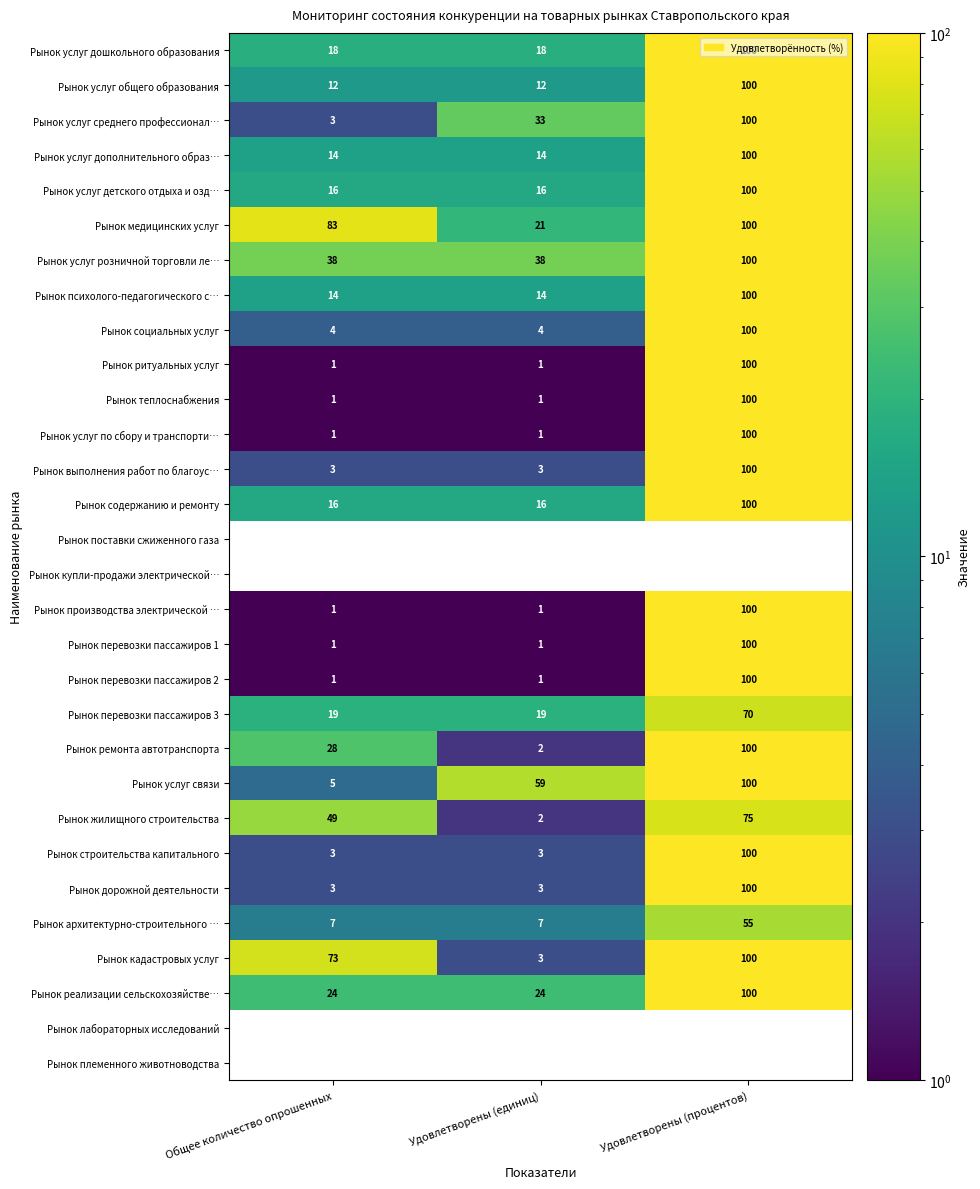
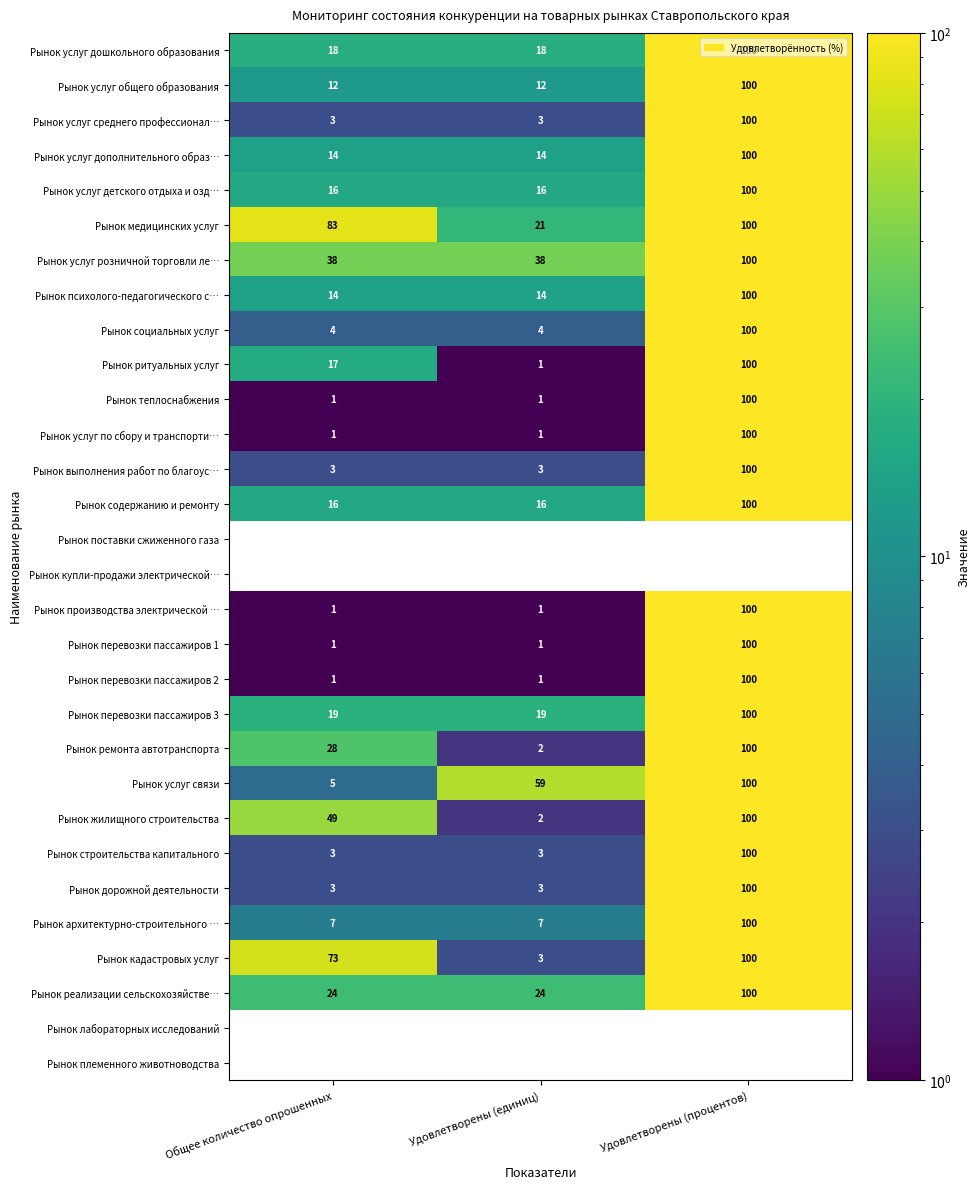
Рынок услуг среднего профессионал…, Удовлетворены (единиц): 33 -> 3
Рынок ритуальных услуг, Общее количество опрошенных: 1 -> 17
Рынок перевозки пассажиров 3, Удовлетворены (процентов): 70 -> 100
Рынок жилищного строительства, Удовлетворены (процентов): 75 -> 100
Рынок архитектурно-строительного …, Удовлетворены (процентов): 55 -> 100
